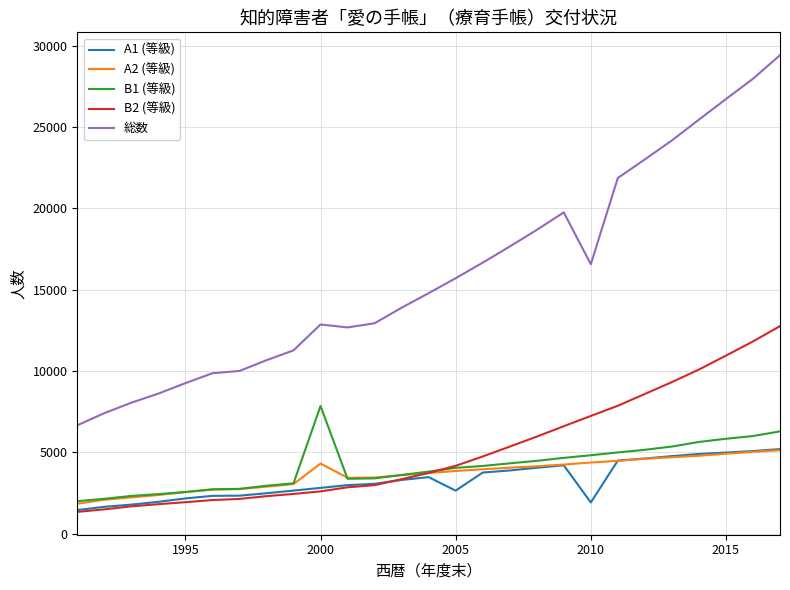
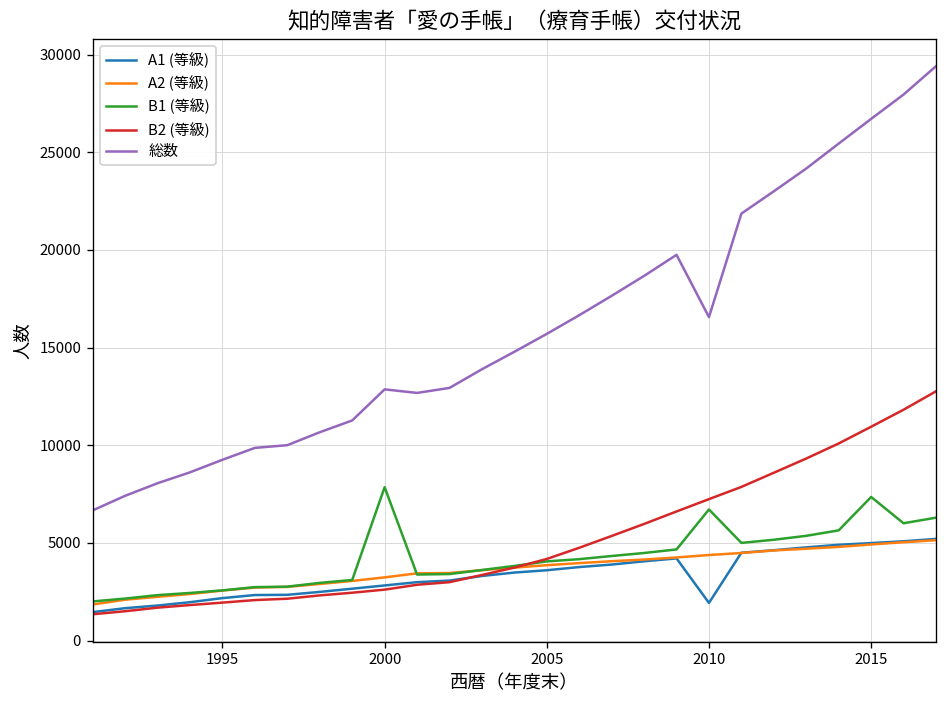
A2 (等級), 2000: 4300 -> 3200
A1 (等級), 2005: 2700 -> 3600
B1 (等級), 2010: 4800 -> 6700
B1 (等級), 2015: 5800 -> 7400
